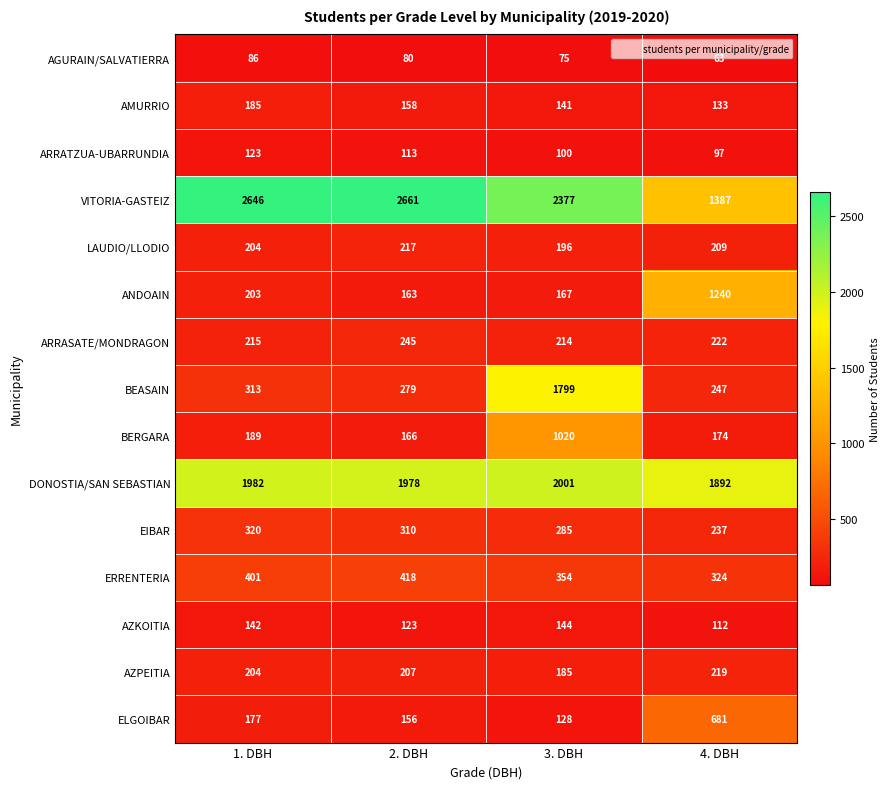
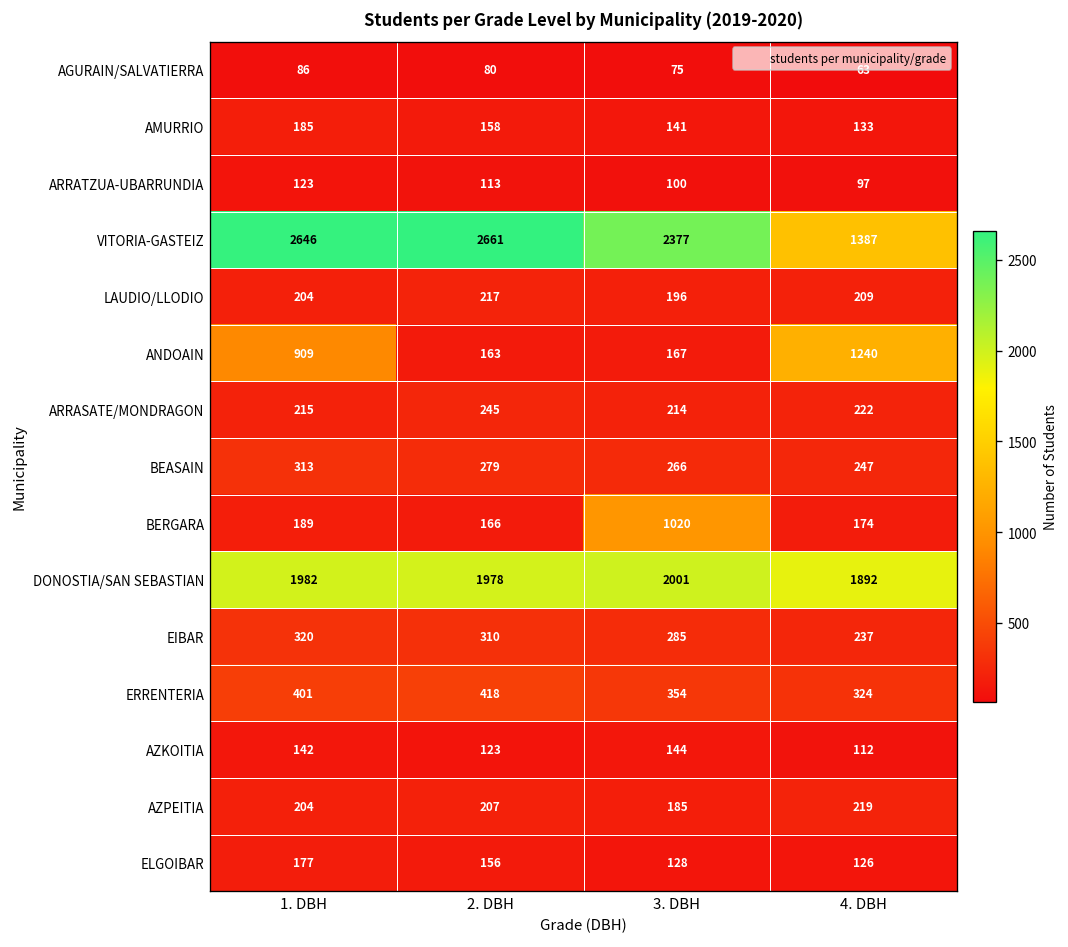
ANDOAIN, 1. DBH: 203 -> 909
BEASAIN, 3. DBH: 1799 -> 266
ELGOIBAR, 4. DBH: 681 -> 126
